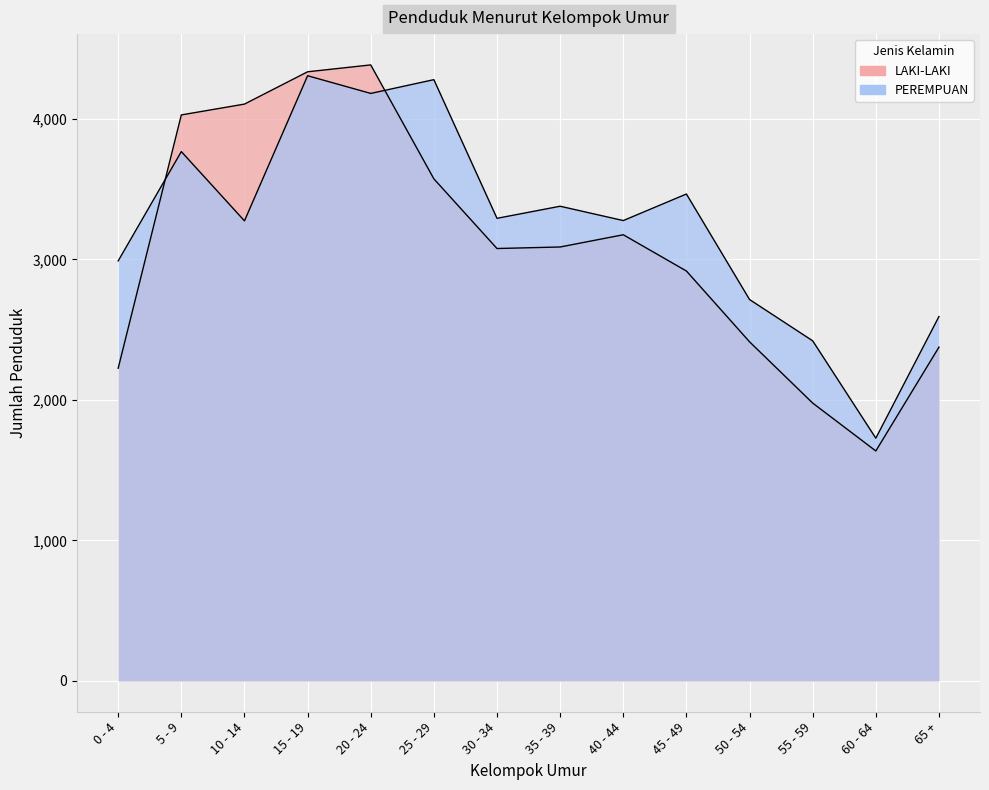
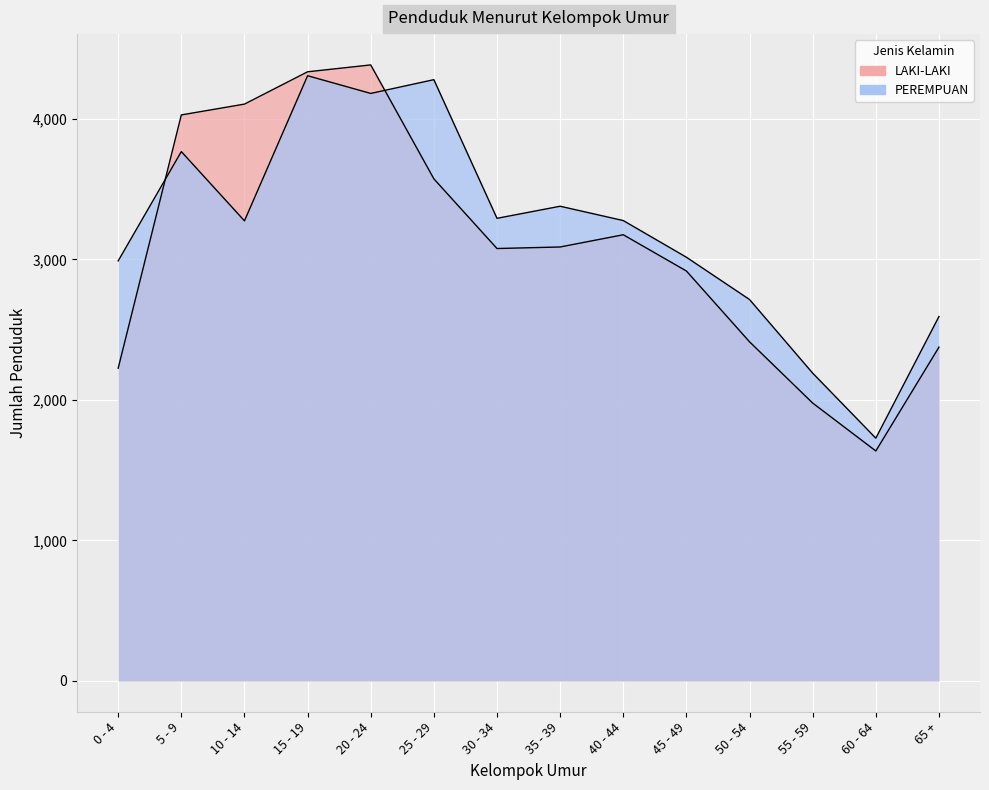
PEREMPUAN, 45 - 49: 3,470 -> 3,020
PEREMPUAN, 55 - 59: 2,420 -> 2,190
